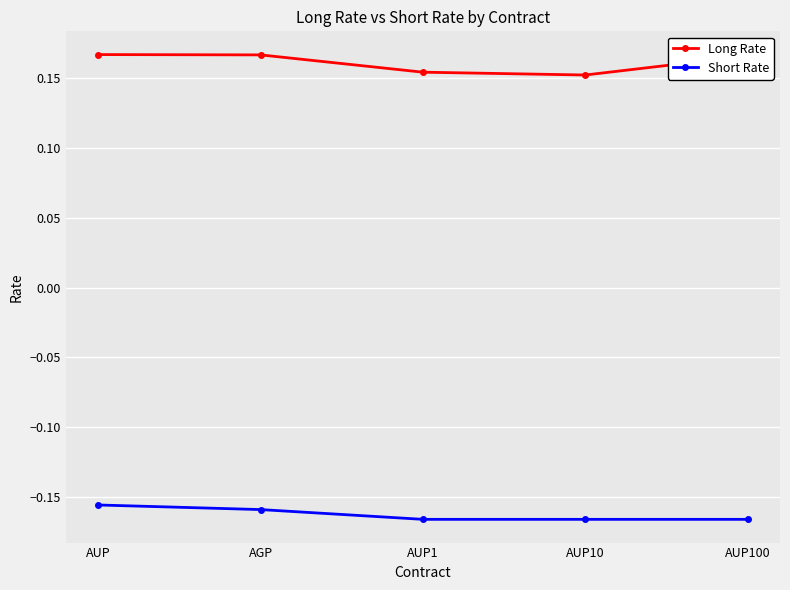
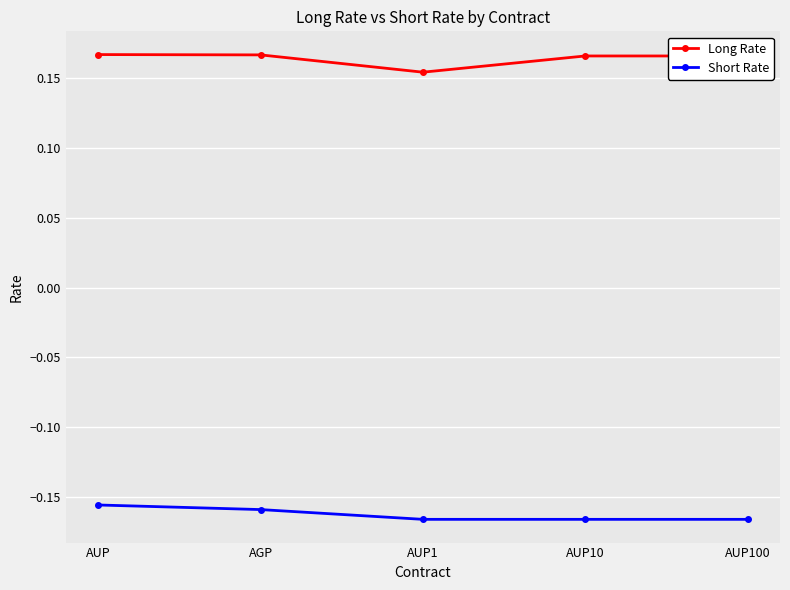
Long Rate, AUP10: 0.152 -> 0.166
